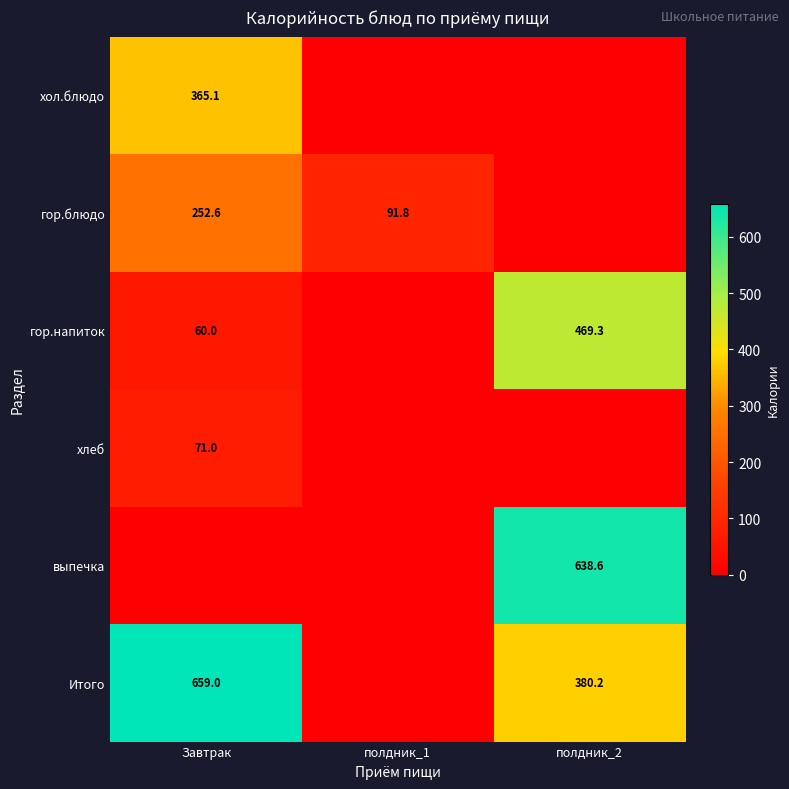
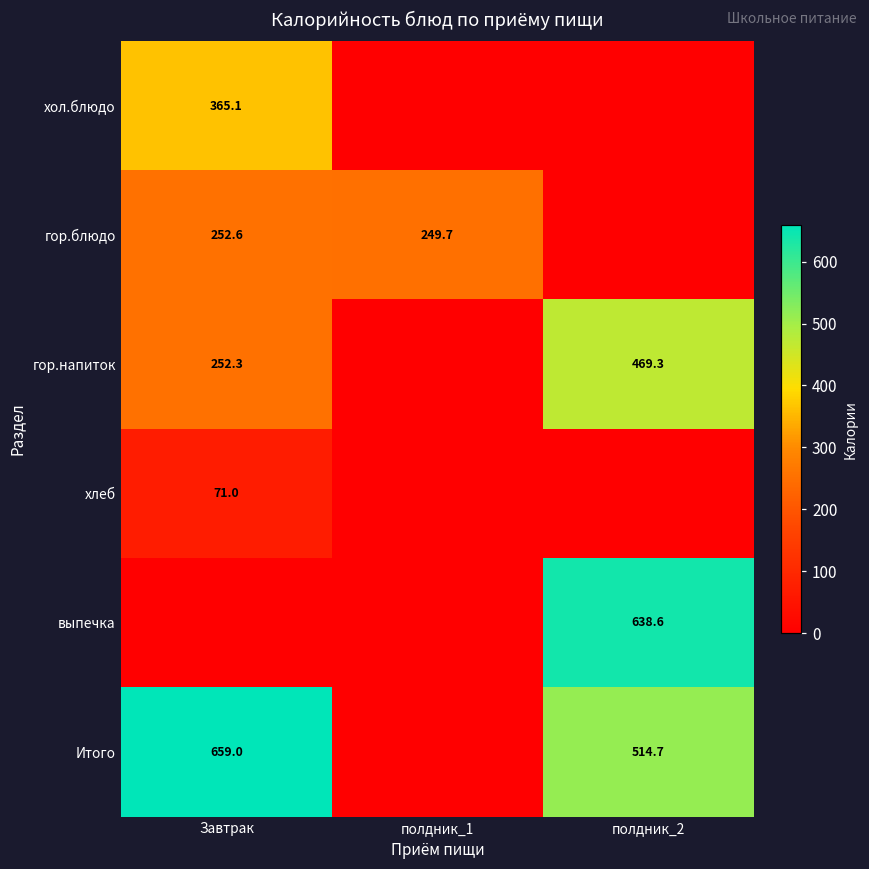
гор.блюдо, полдник_1: 91.8 -> 249.7
гор.напиток, Завтрак: 60.0 -> 252.3
Итого, полдник_2: 380.2 -> 514.7
